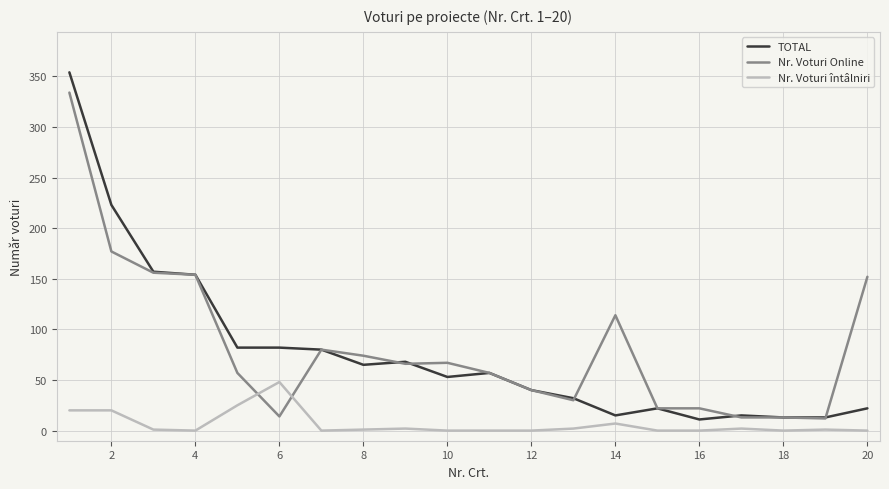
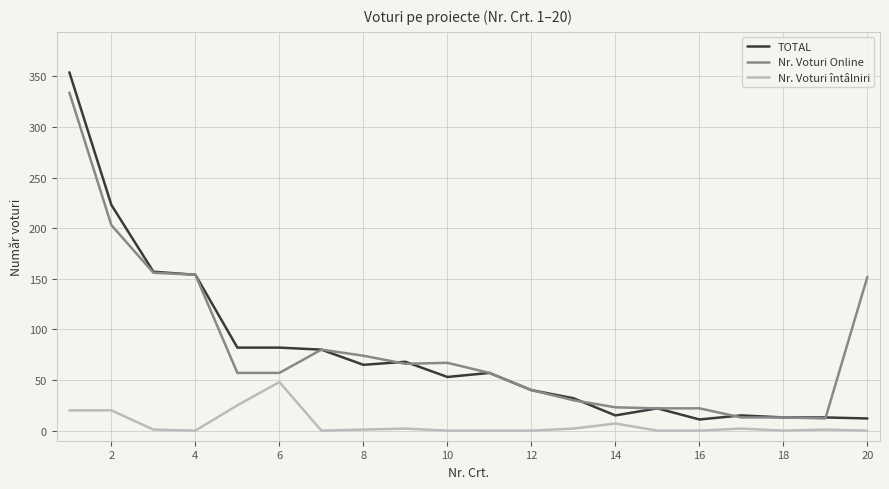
Nr. Voturi Online, 2: 177 -> 203
Nr. Voturi Online, 6: 14 -> 57
Nr. Voturi Online, 14: 114 -> 23
TOTAL, 20: 22 -> 12
